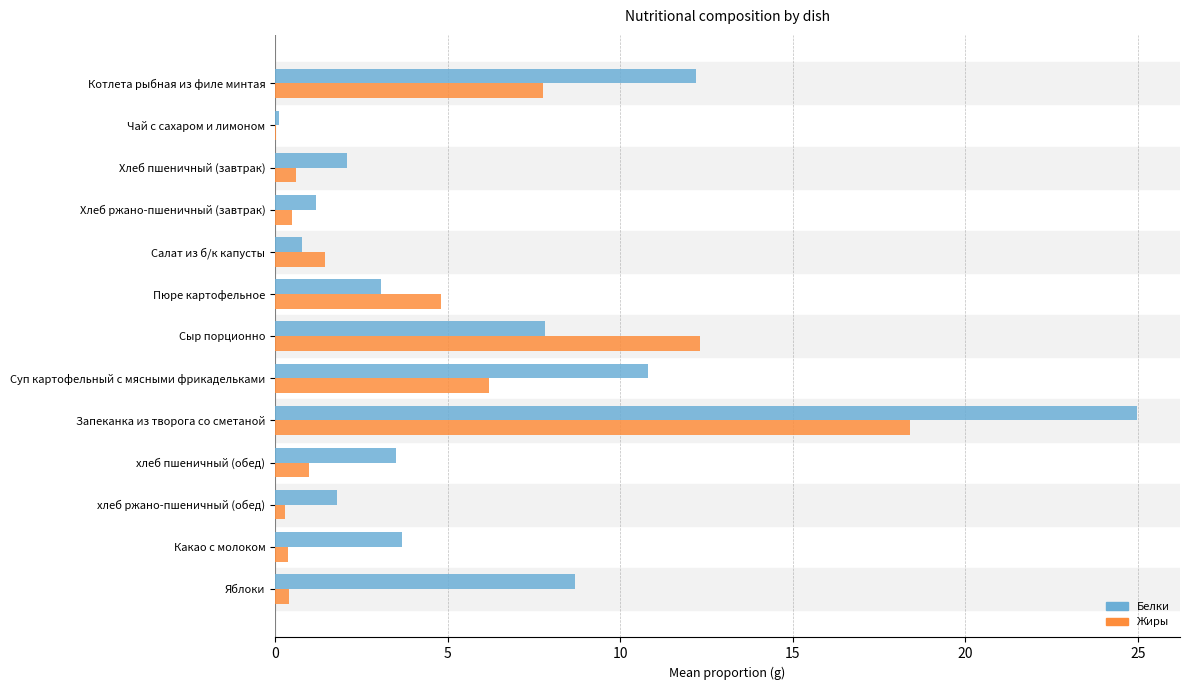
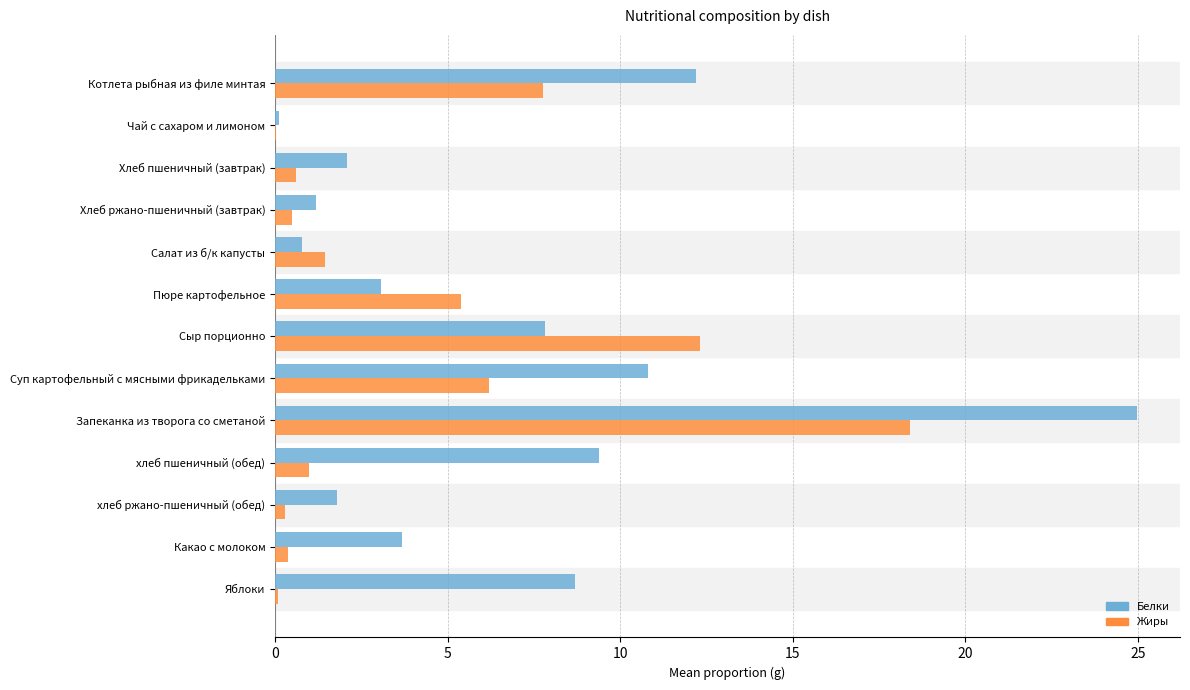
Жиры, Пюре картофельное: 4.8 -> 5.4
Белки, хлеб пшеничный (обед): 3.5 -> 9.4
Жиры, Яблоки: 0.4 -> 0.1
